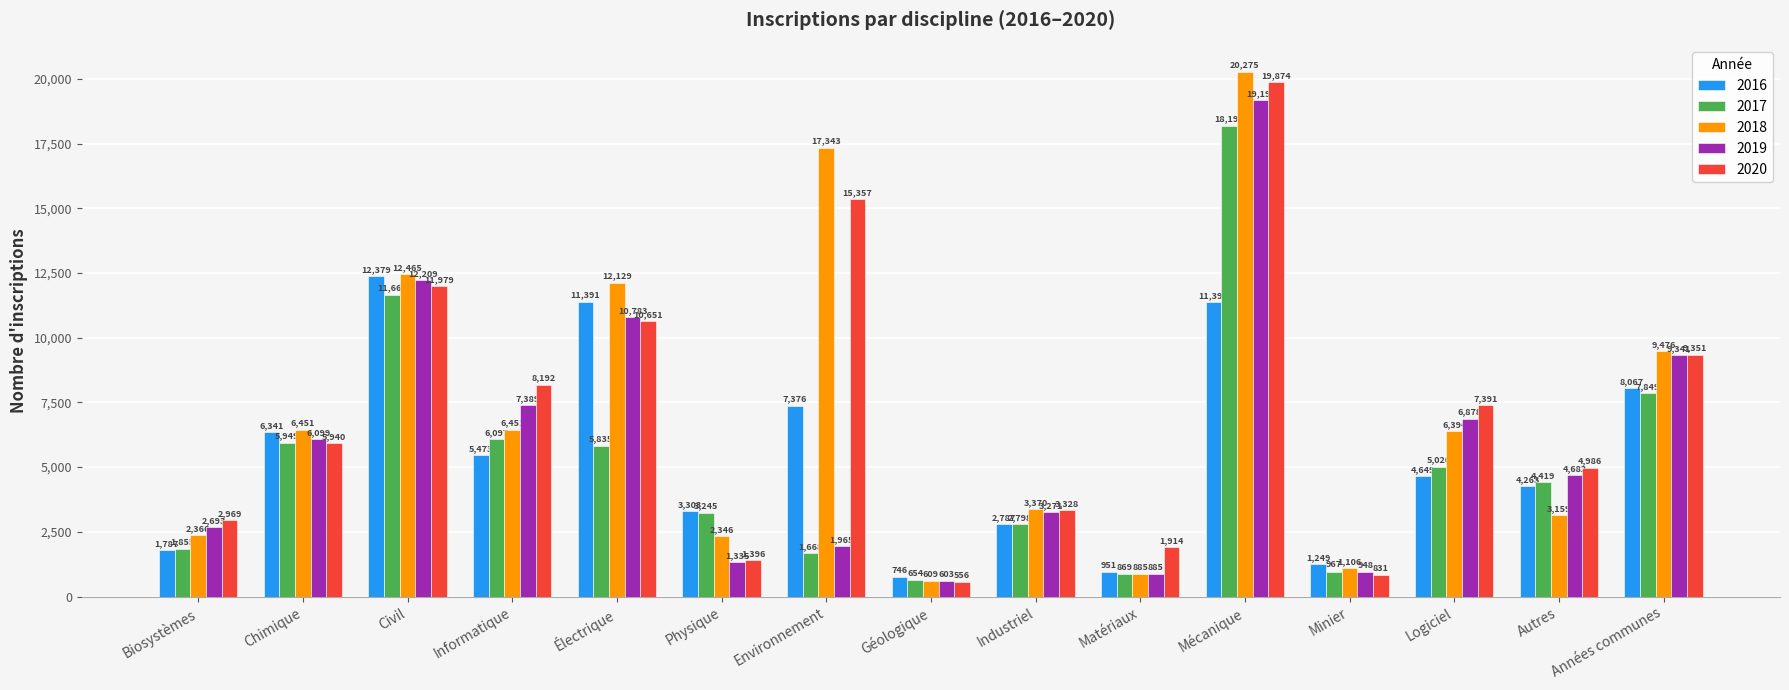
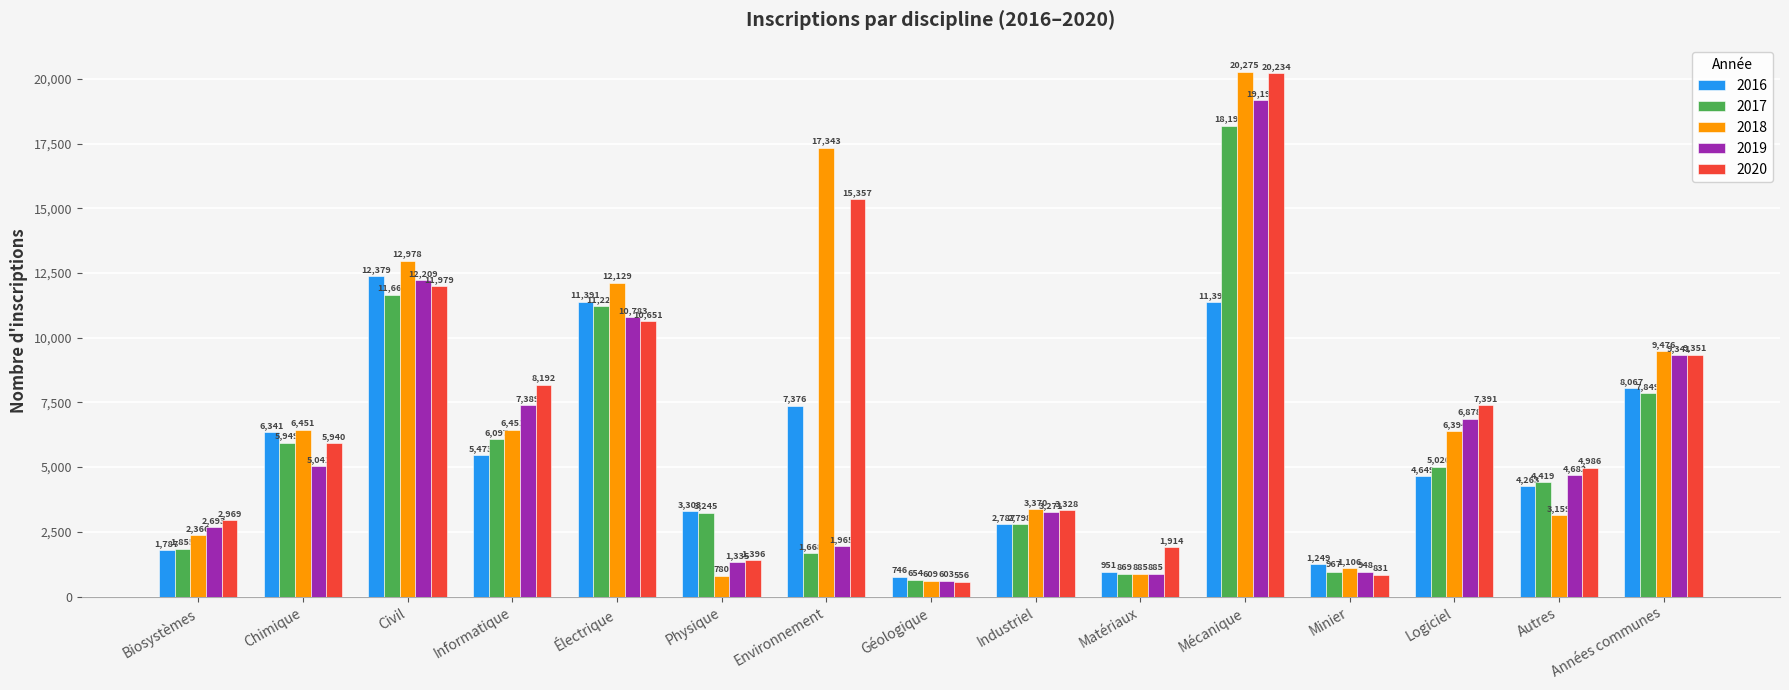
2019, Chimique: 6,099 -> 5,041
2018, Civil: 12,465 -> 12,978
2017, Électrique: 5,835 -> 11,222
2018, Physique: 2,346 -> 780
2020, Mécanique: 19,874 -> 20,234
